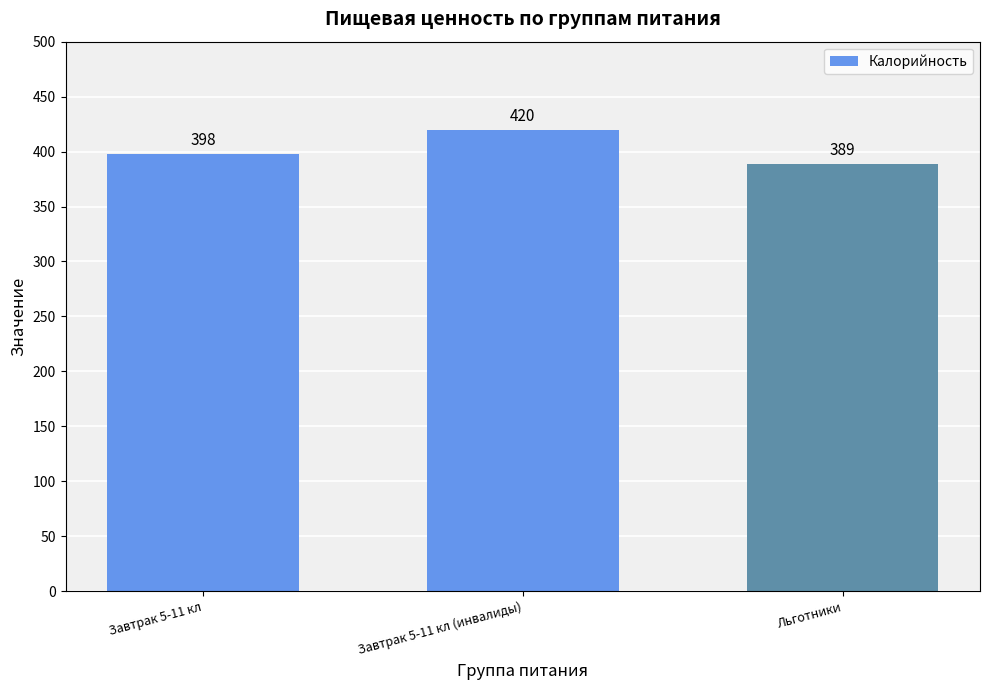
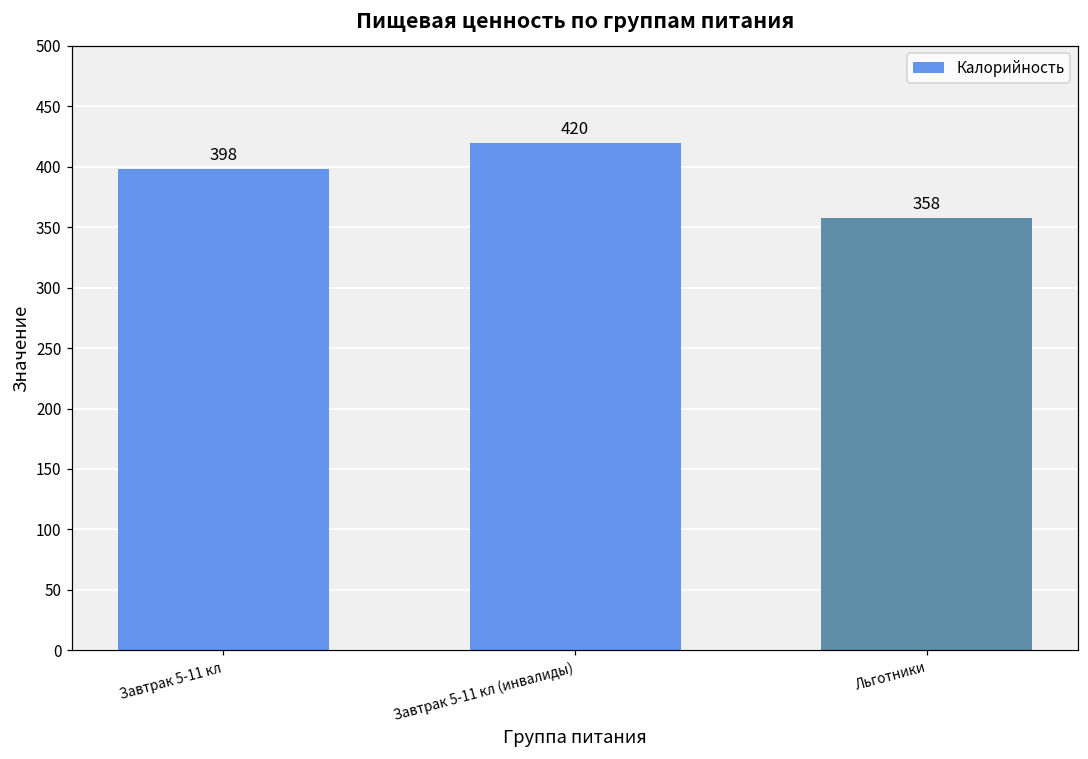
Льготники: 389 -> 358
